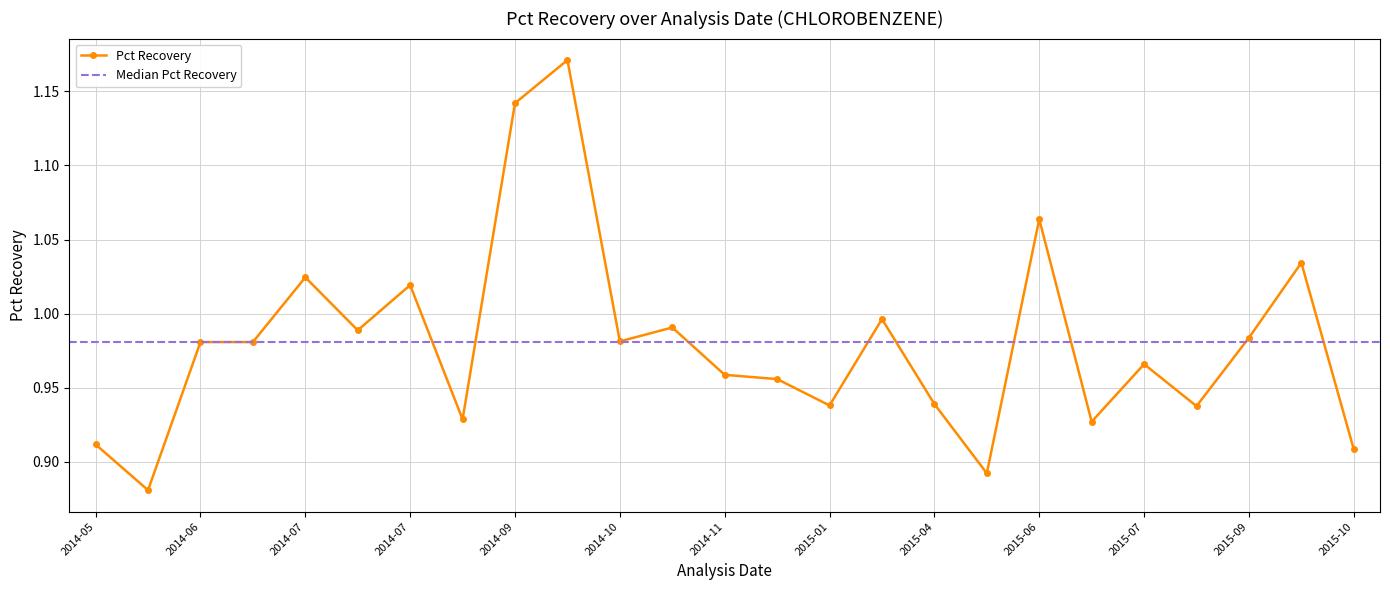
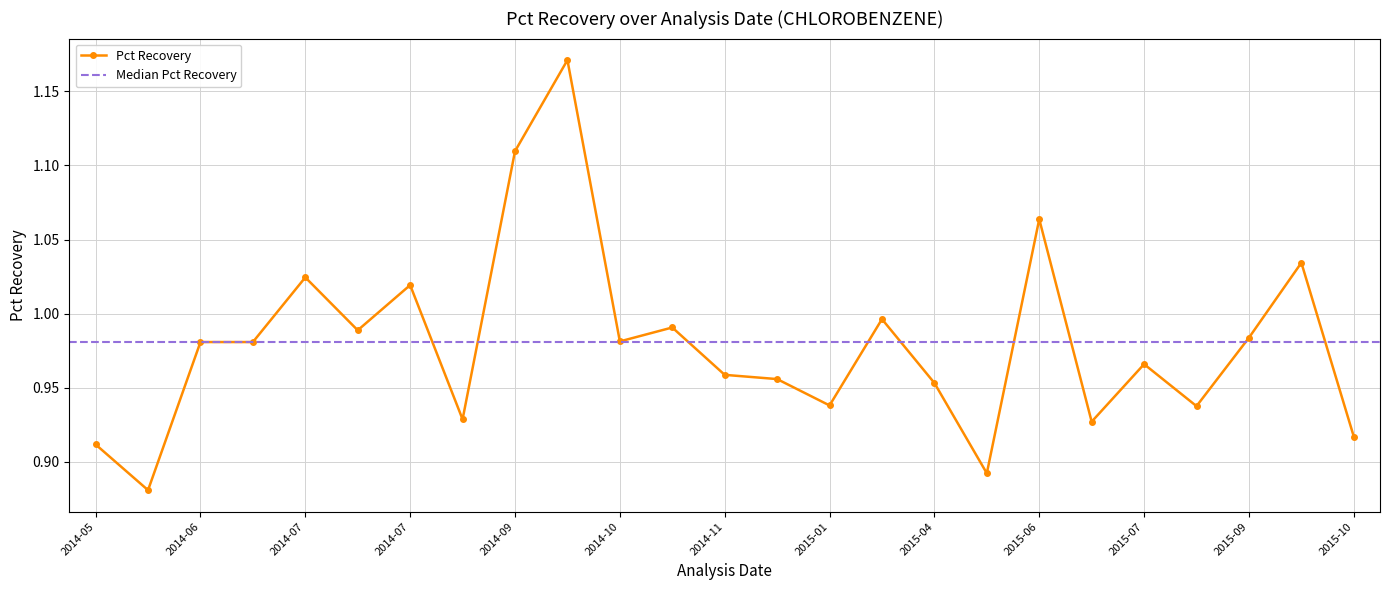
2014-09: 1.142 -> 1.110
2015-04: 0.939 -> 0.953
2015-10: 0.908 -> 0.917
